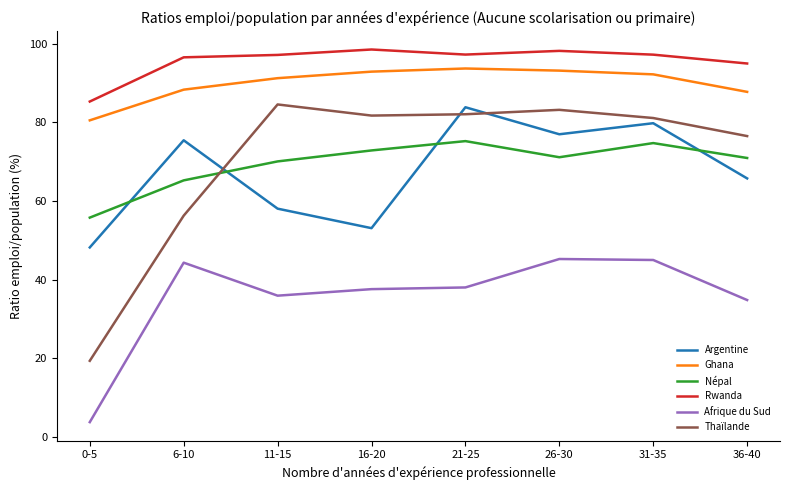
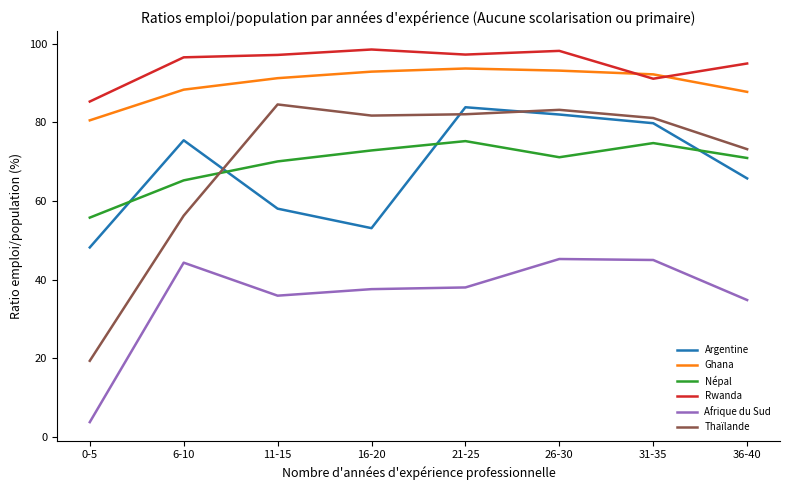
Argentine, 26-30: 77 -> 82
Rwanda, 31-35: 97 -> 91
Thaïlande, 36-40: 76 -> 73
